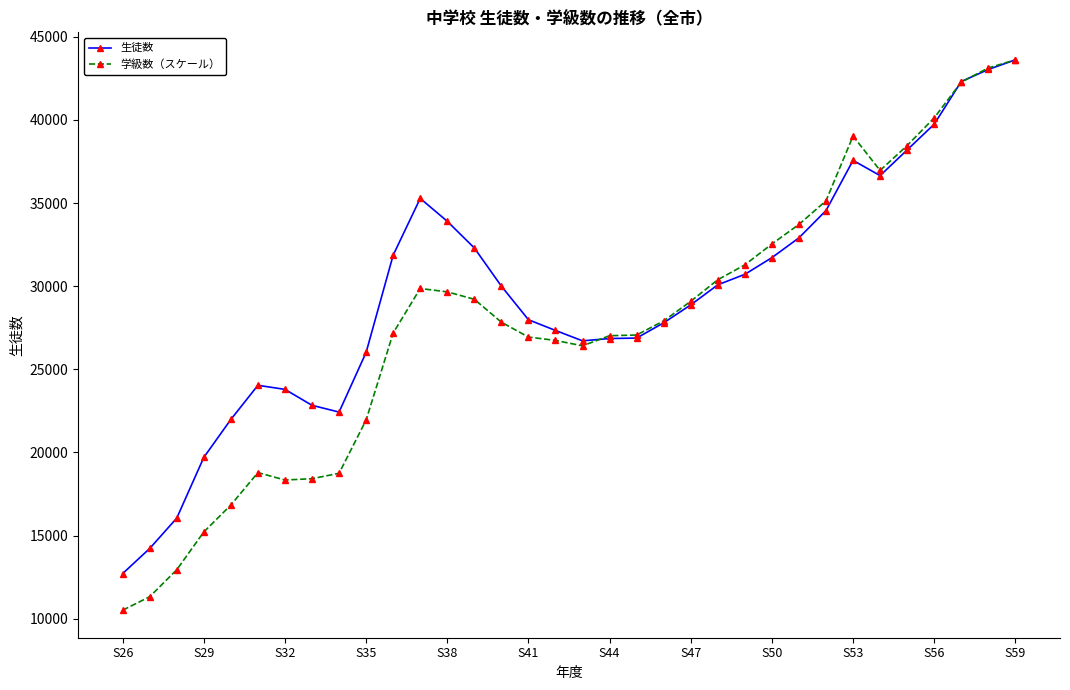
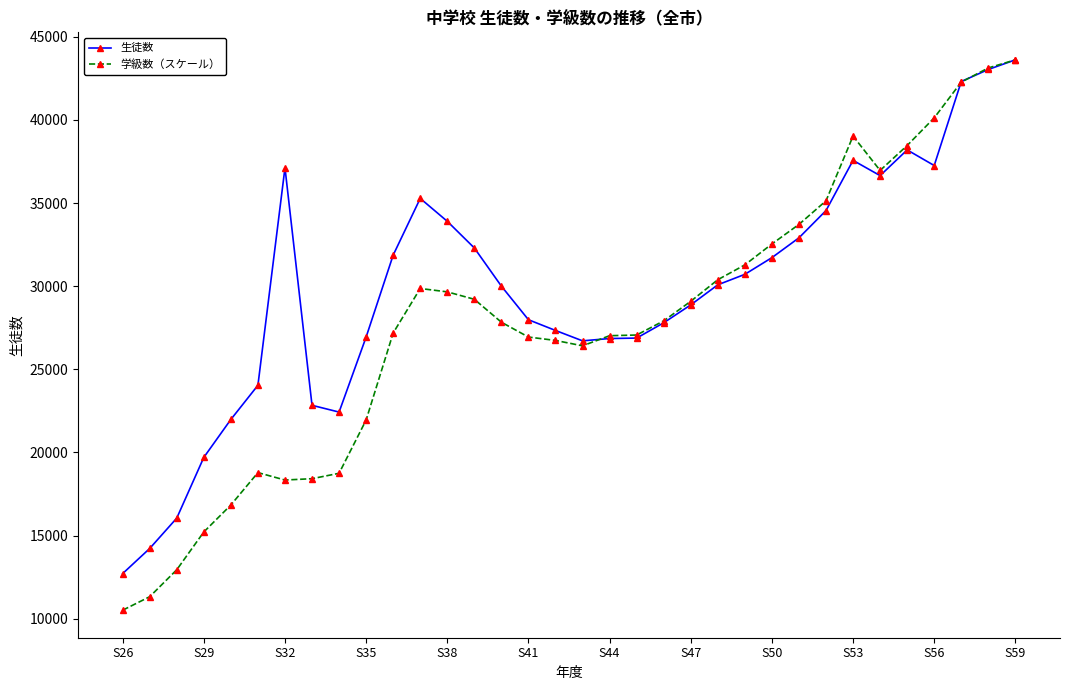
生徒数, S32: 23800 -> 37100
生徒数, S35: 26000 -> 26900
生徒数, S56: 39700 -> 37300
